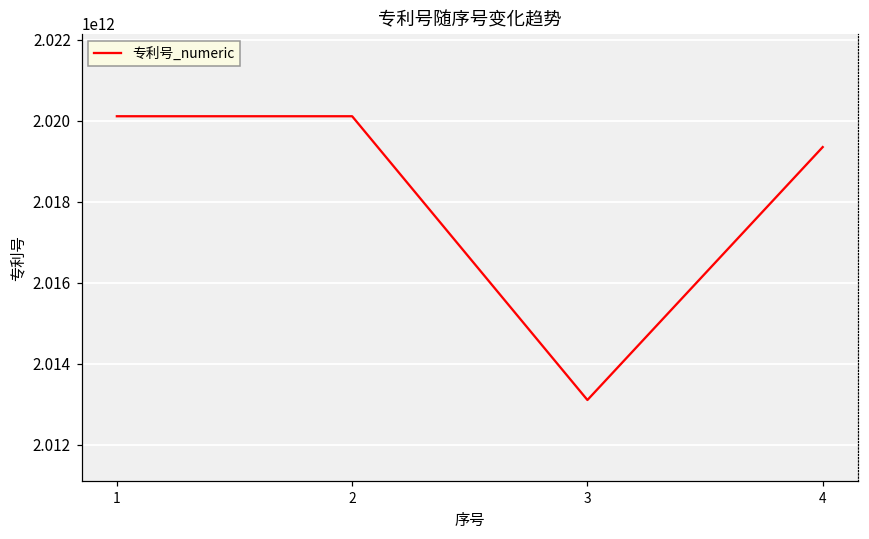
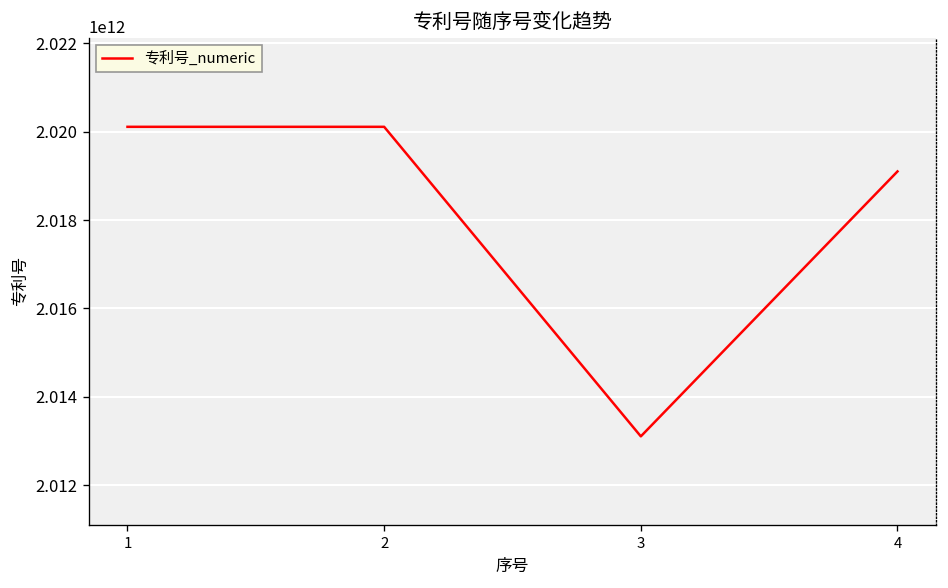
4: 2019300000000 -> 2019100000000
